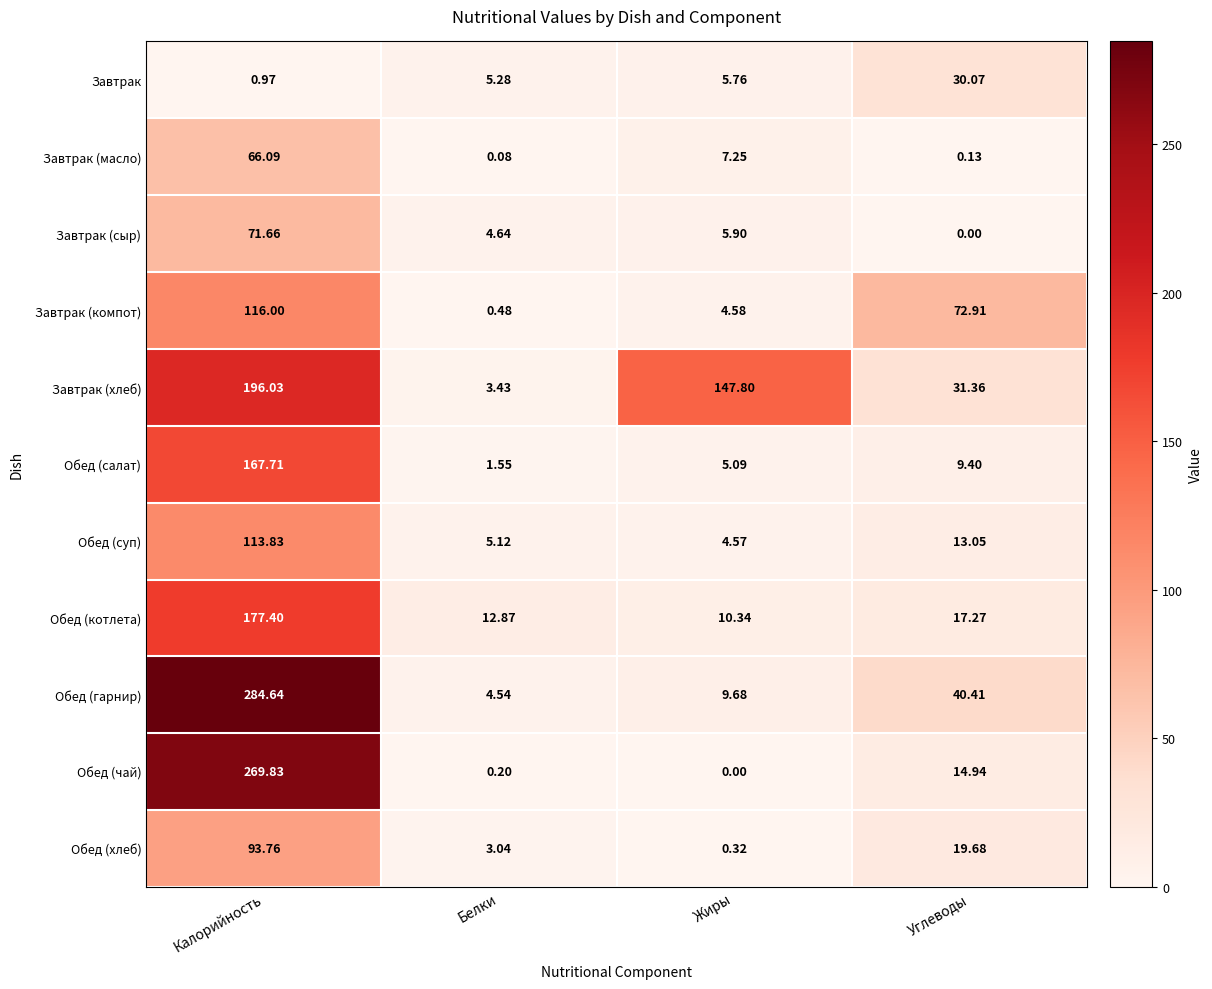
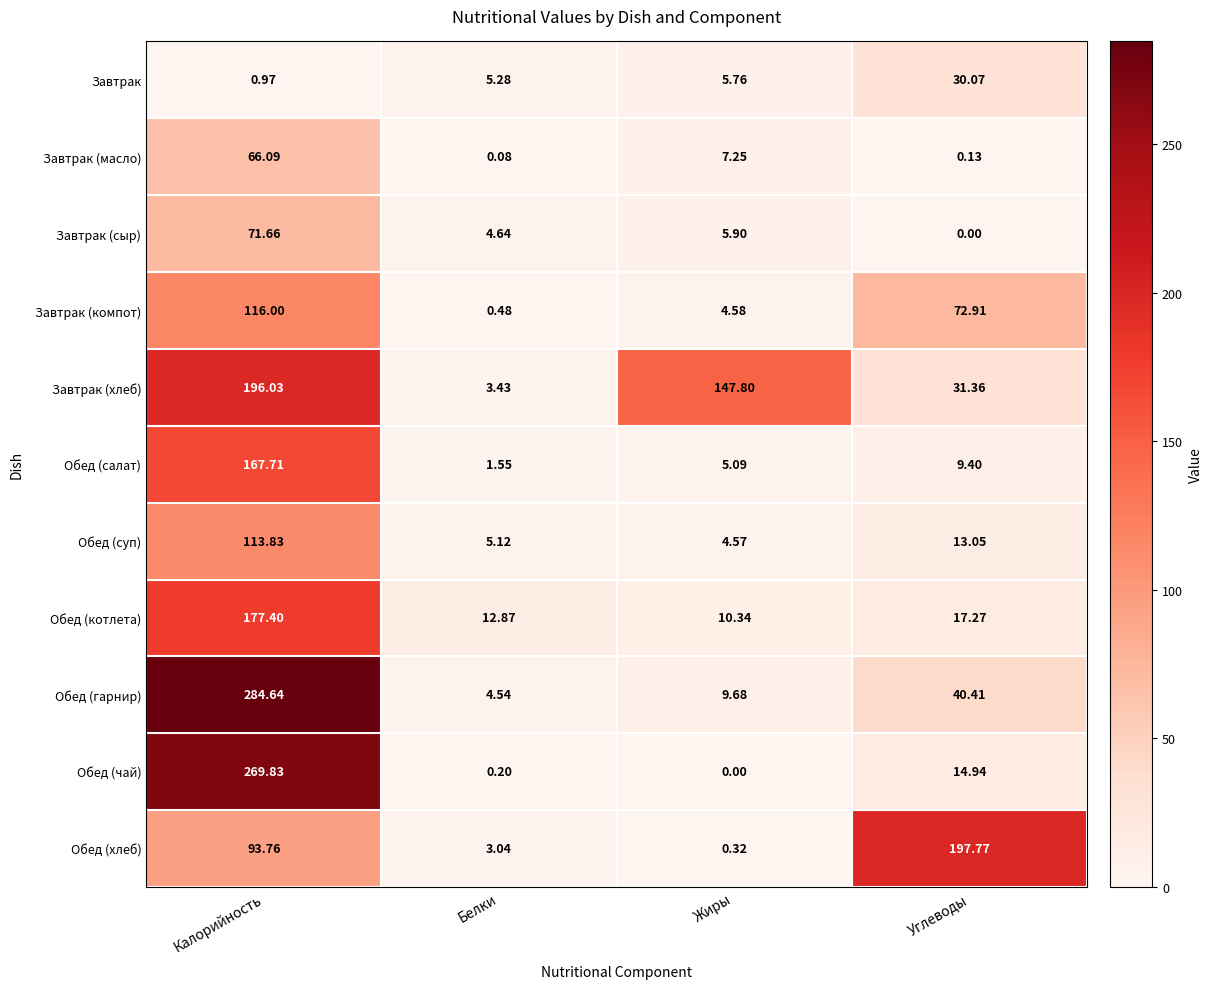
Обед (хлеб), Углеводы: 19.68 -> 197.77
